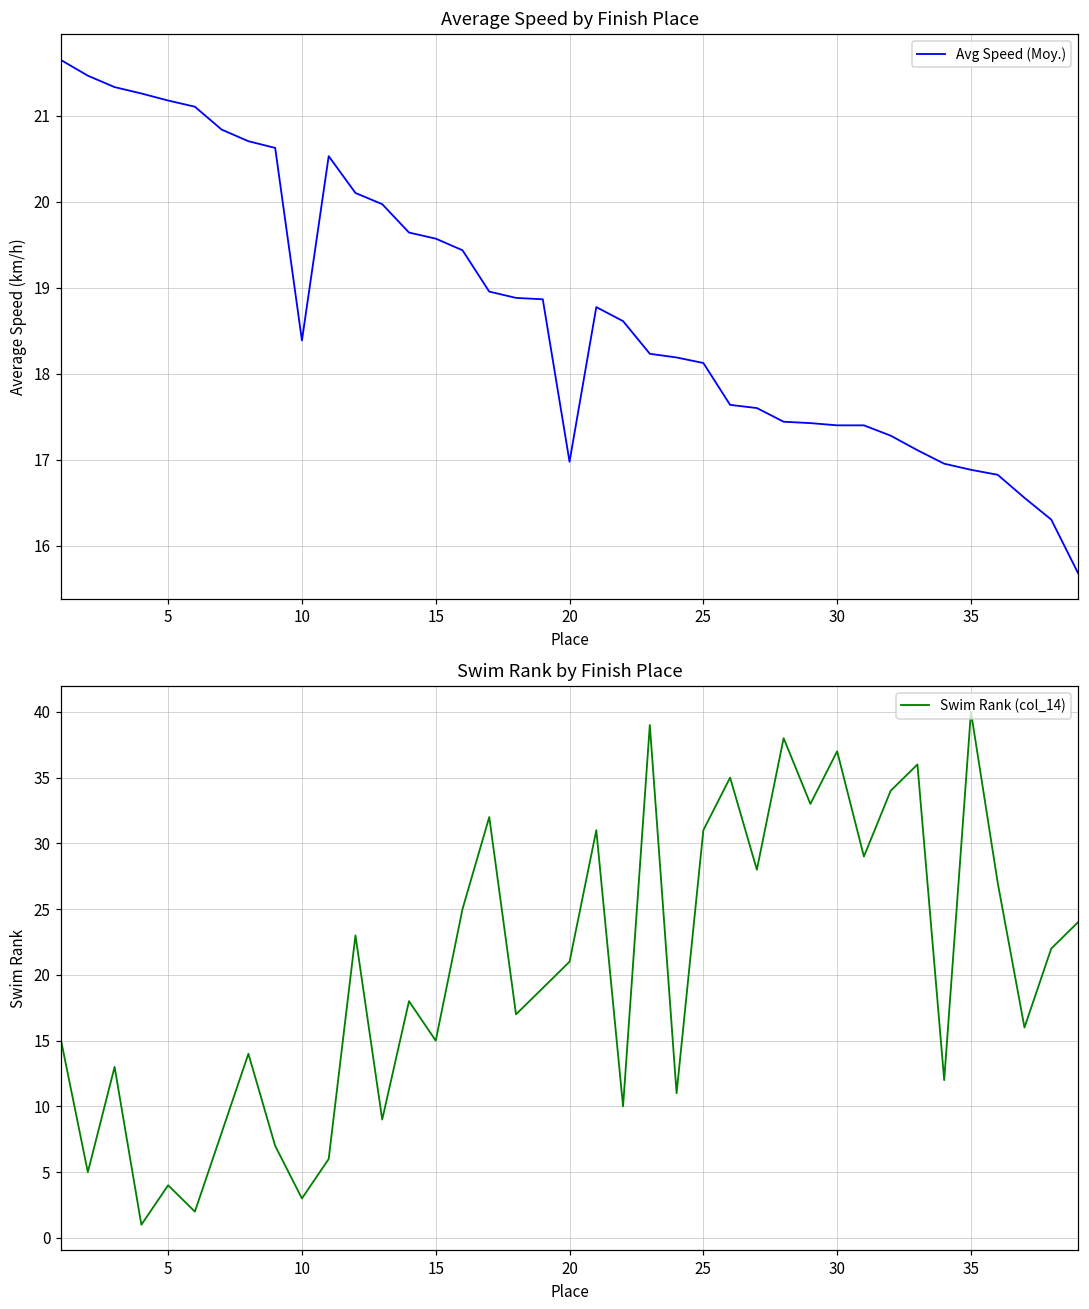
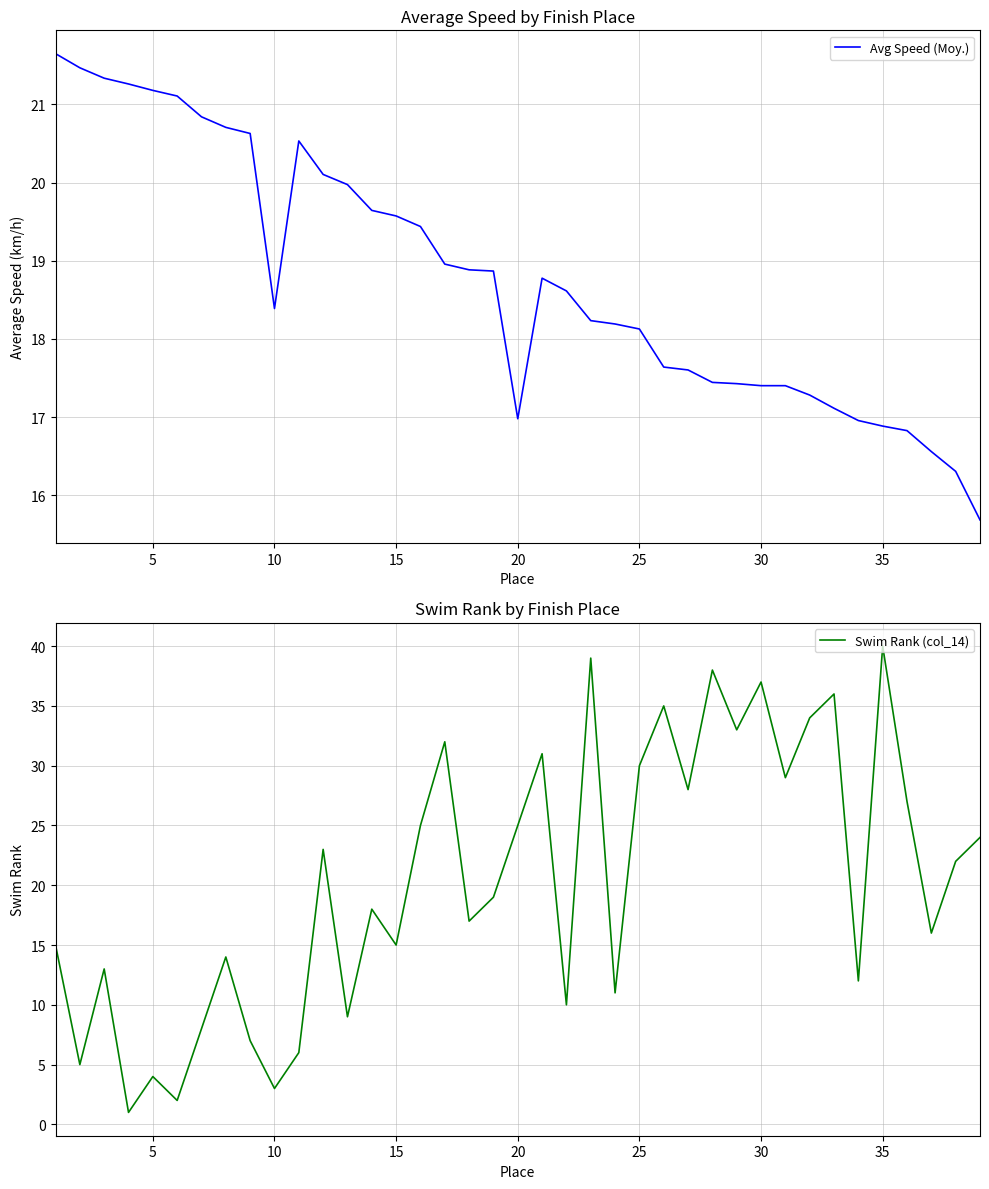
Swim Rank by Finish Place, 20: 21 -> 25
Swim Rank by Finish Place, 25: 31 -> 30
